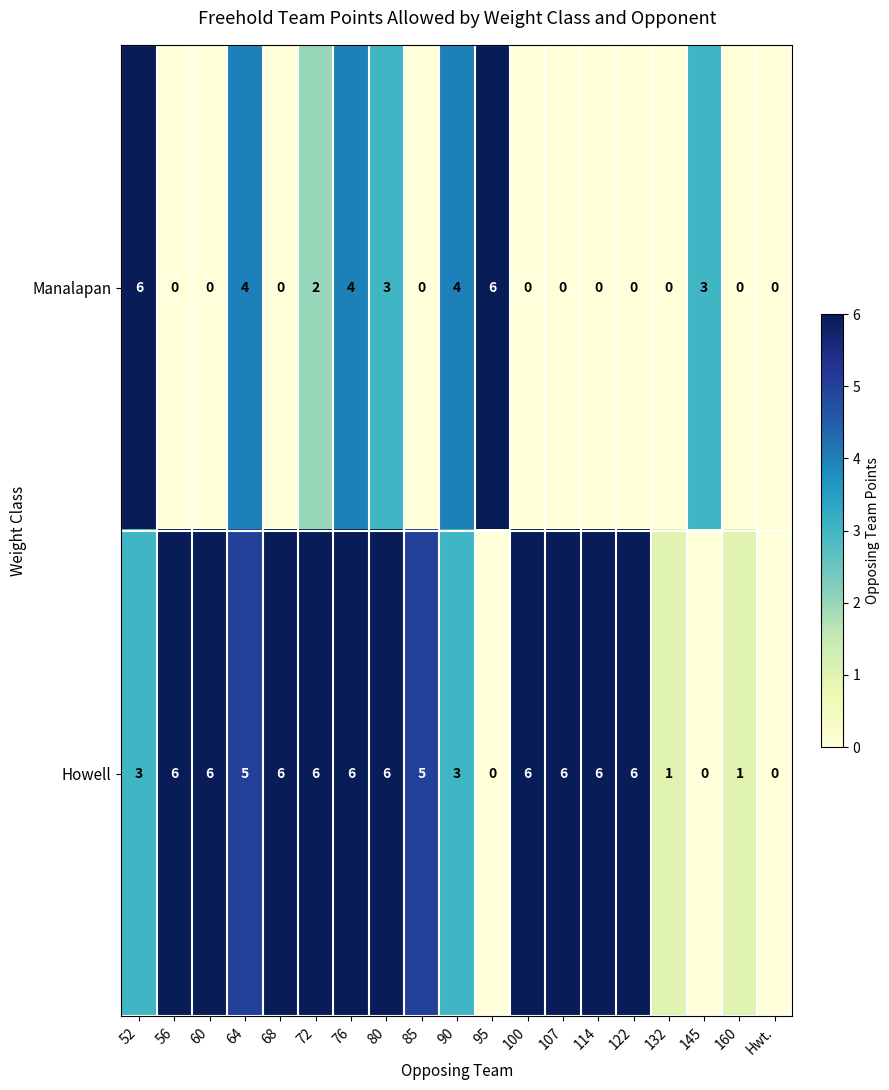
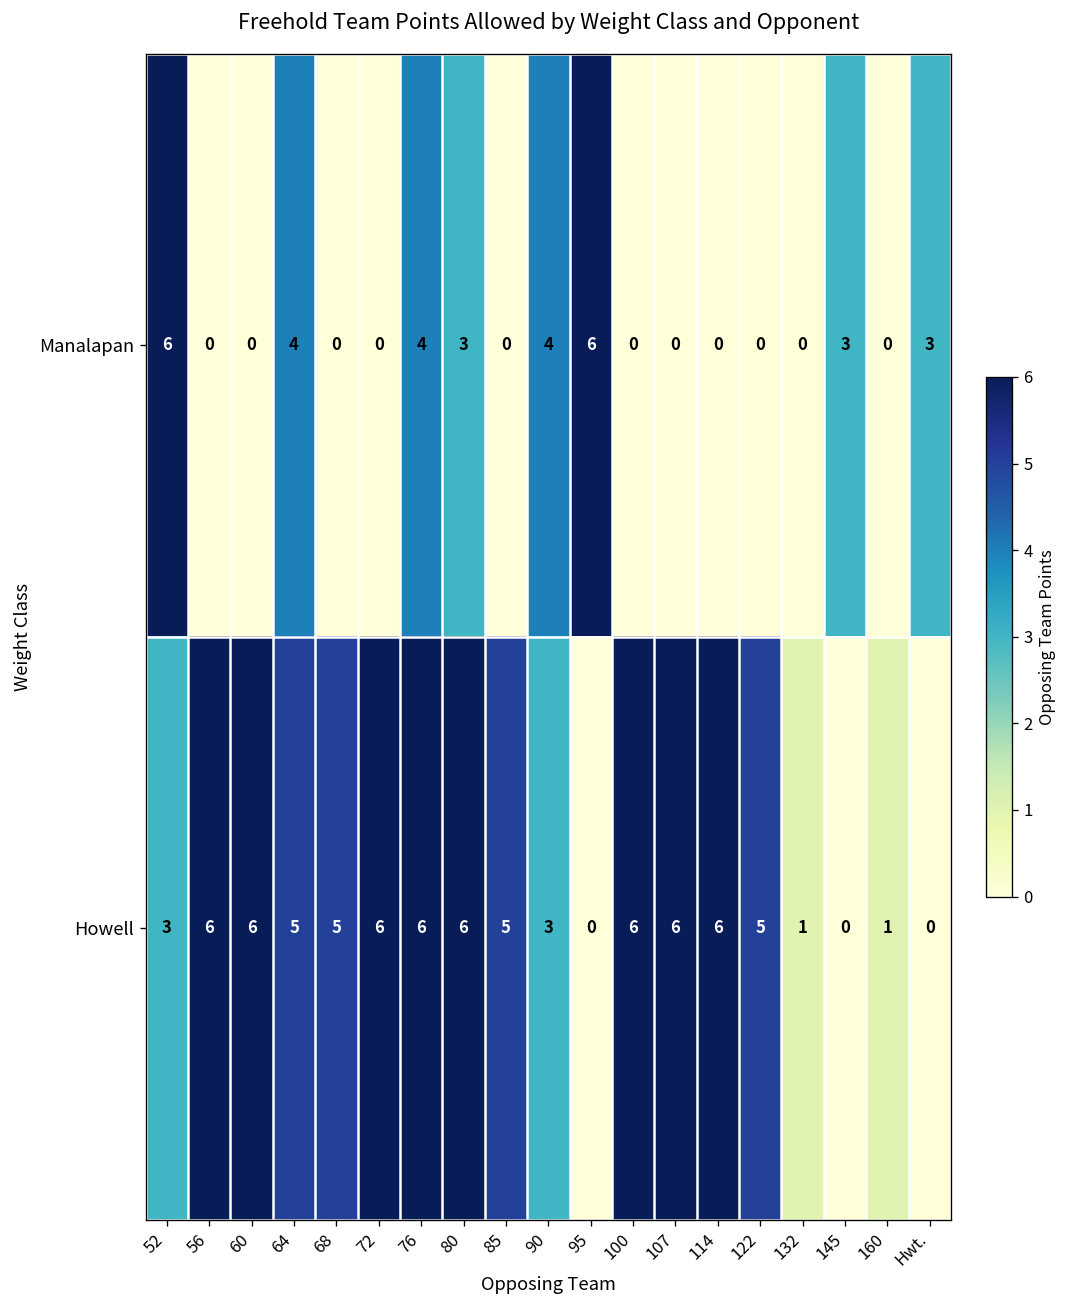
Manalapan, 72: 2 -> 0
Manalapan, Hwt.: 0 -> 3
Howell, 68: 6 -> 5
Howell, 122: 6 -> 5
